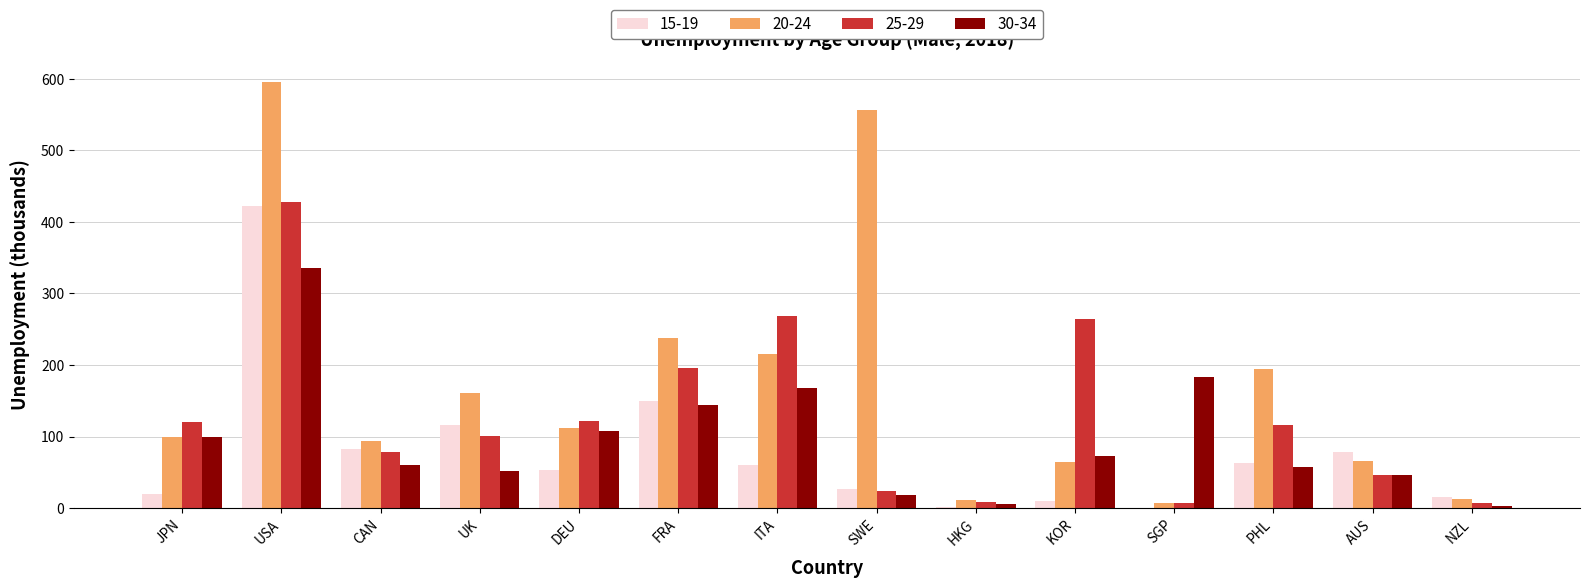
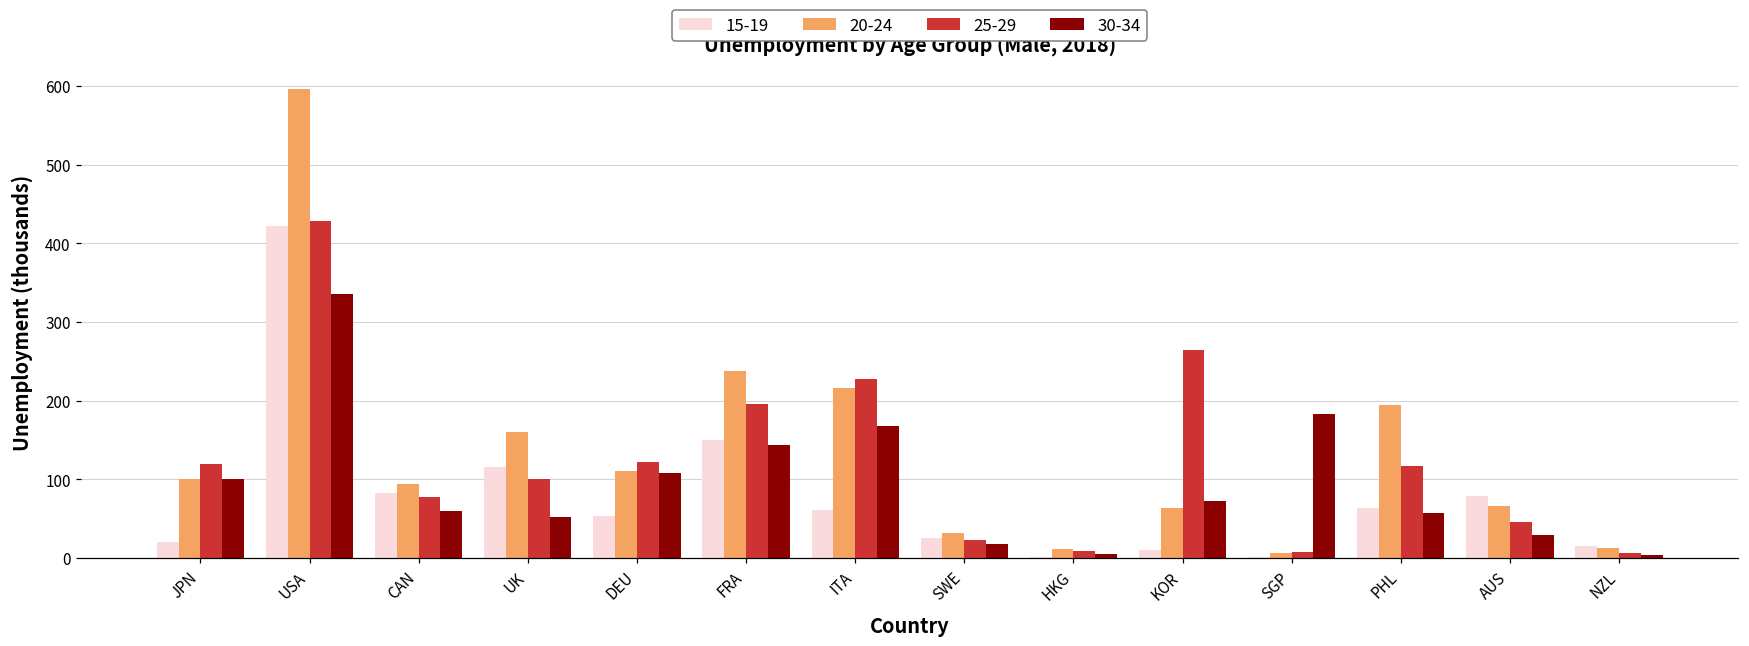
25-29, ITA: 270 -> 230
20-24, SWE: 560 -> 30
30-34, AUS: 50 -> 30
